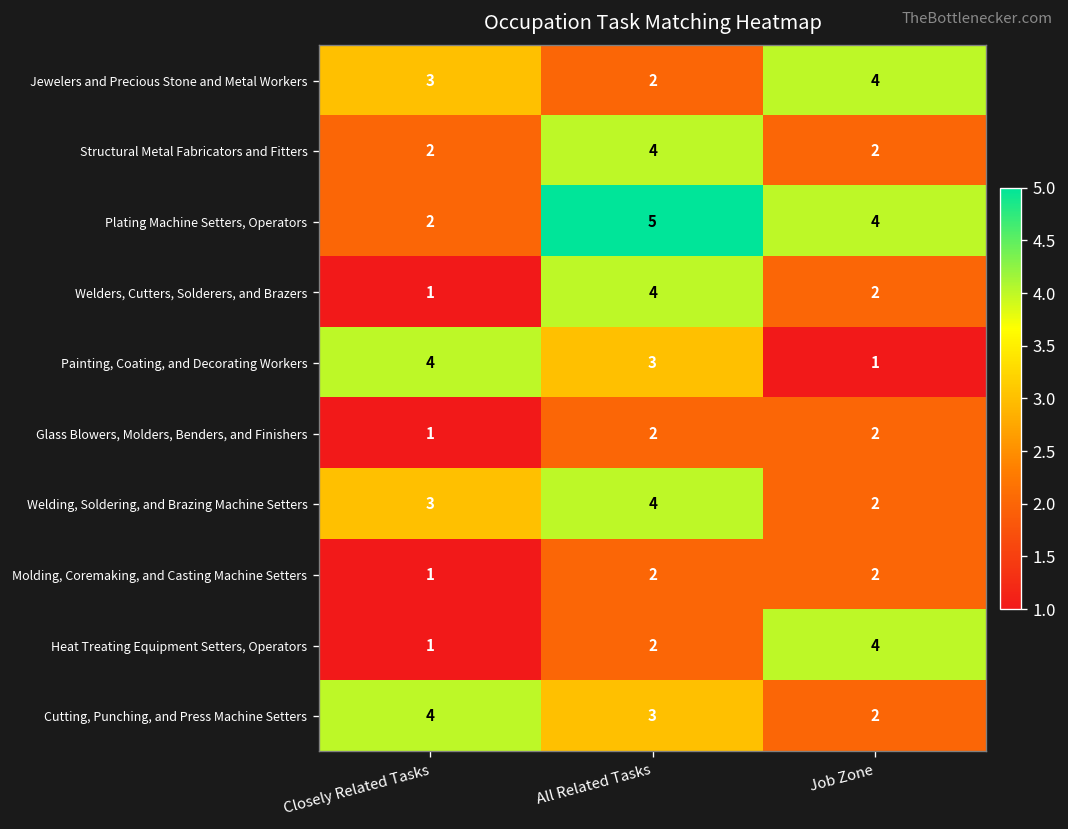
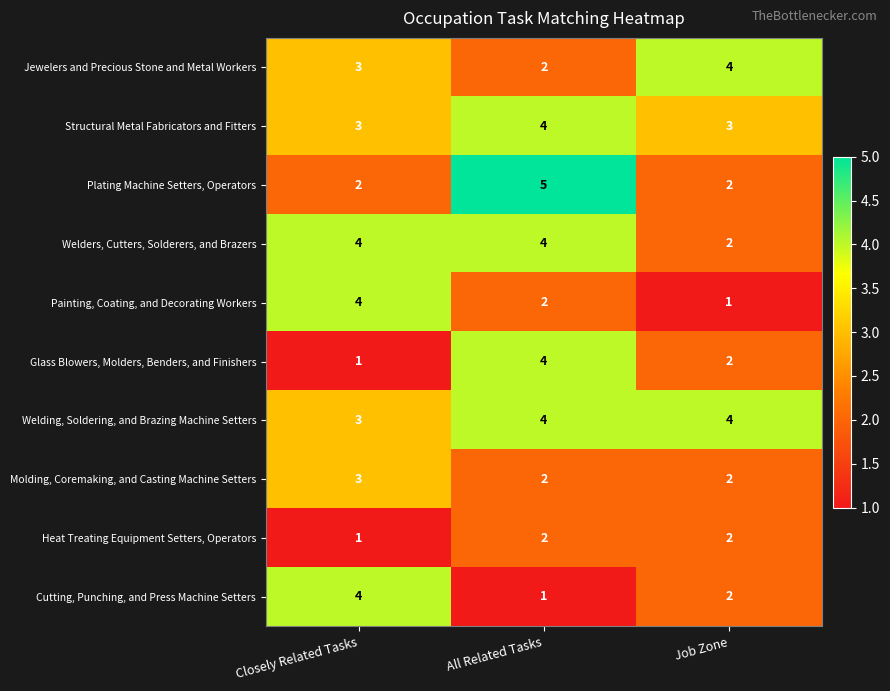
Structural Metal Fabricators and Fitters, Closely Related Tasks: 2 -> 3
Structural Metal Fabricators and Fitters, Job Zone: 2 -> 3
Plating Machine Setters, Operators, Job Zone: 4 -> 2
Welders, Cutters, Solderers, and Brazers, Closely Related Tasks: 1 -> 4
Painting, Coating, and Decorating Workers, All Related Tasks: 3 -> 2
Glass Blowers, Molders, Benders, and Finishers, All Related Tasks: 2 -> 4
Welding, Soldering, and Brazing Machine Setters, Job Zone: 2 -> 4
Molding, Coremaking, and Casting Machine Setters, Closely Related Tasks: 1 -> 3
Heat Treating Equipment Setters, Operators, Job Zone: 4 -> 2
Cutting, Punching, and Press Machine Setters, All Related Tasks: 3 -> 1
